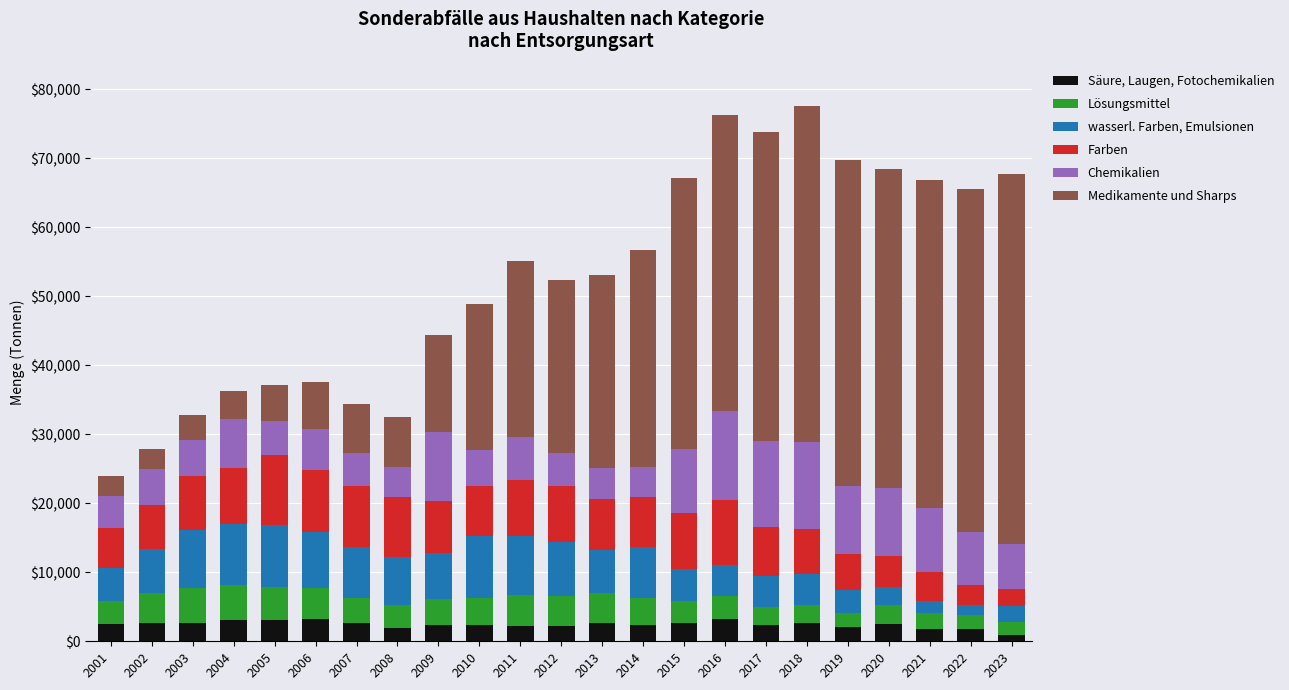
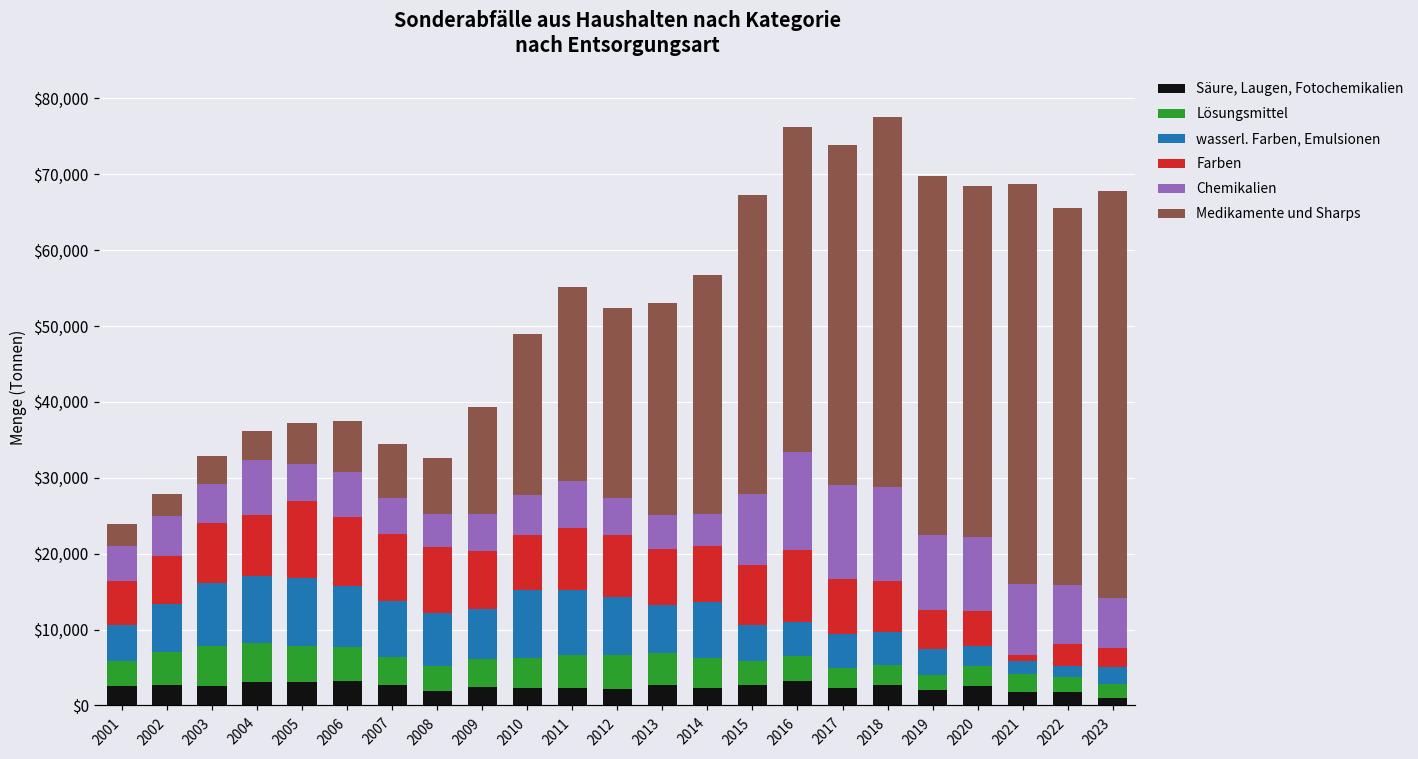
Chemikalien, 2009: $10,000 -> $5,000
Farben, 2021: $4,000 -> $1,000
Medikamente und Sharps, 2021: $48,000 -> $53,000
